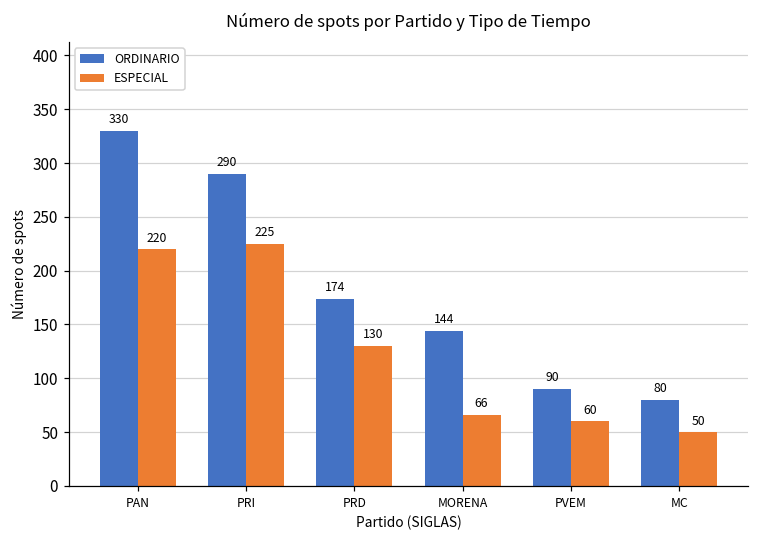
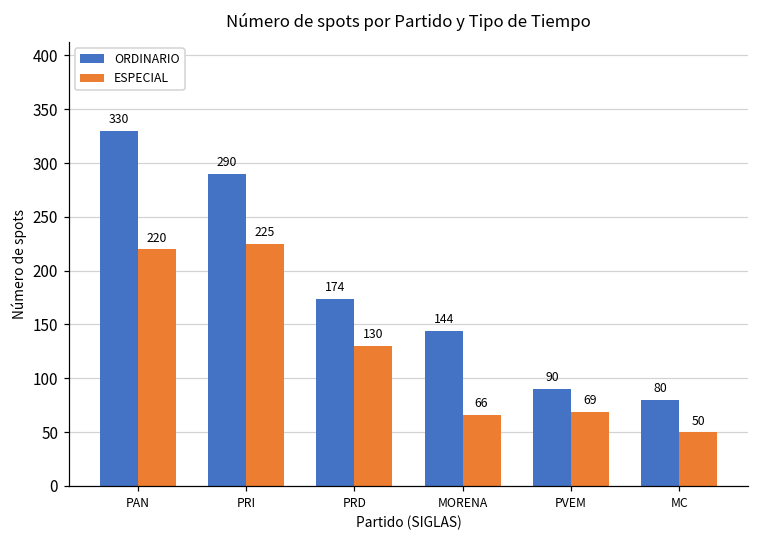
ESPECIAL, PVEM: 60 -> 69
